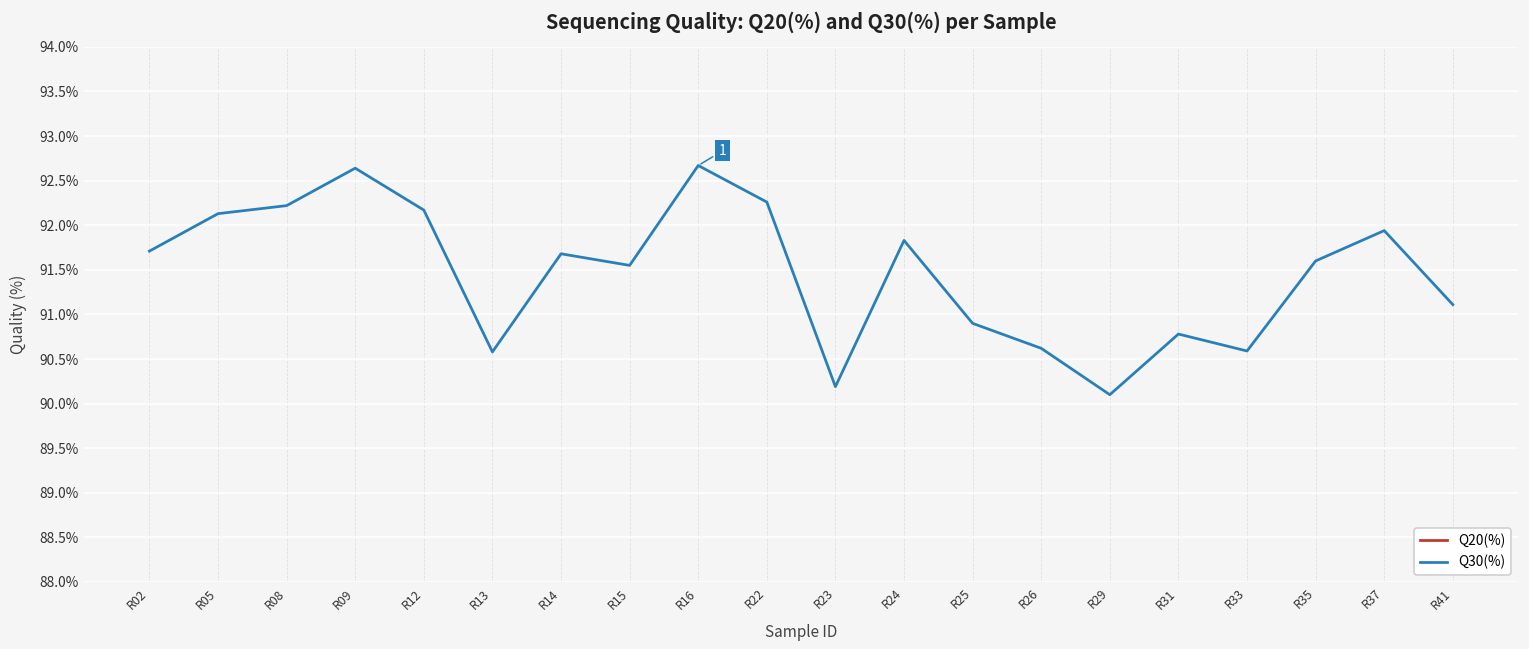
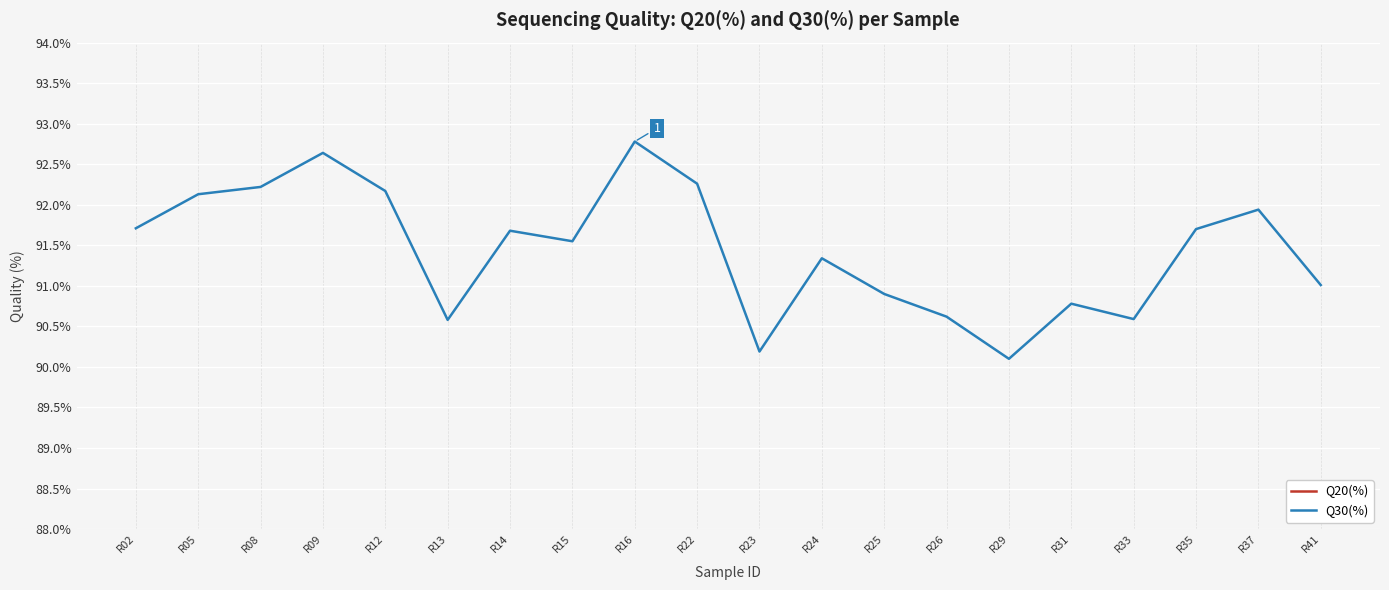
Q30(%), R16: 92.7% -> 92.8%
Q30(%), R24: 91.8% -> 91.3%
Q30(%), R35: 91.6% -> 91.7%
Q30(%), R41: 91.1% -> 91.0%
